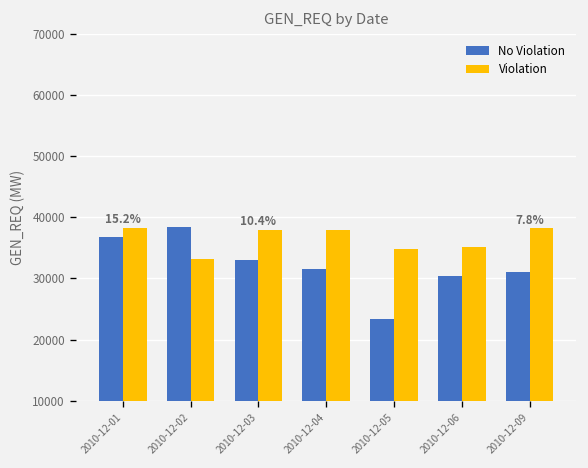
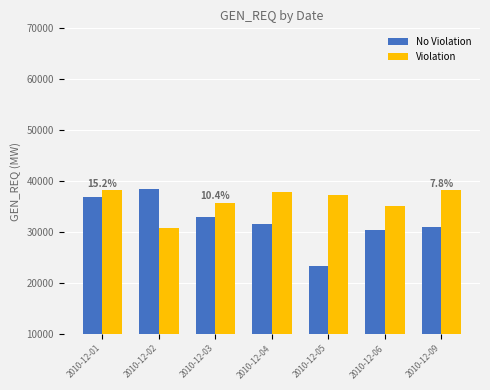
Violation, 2010-12-02: 33000 -> 31000
Violation, 2010-12-03: 38000 -> 36000
Violation, 2010-12-05: 35000 -> 37000
